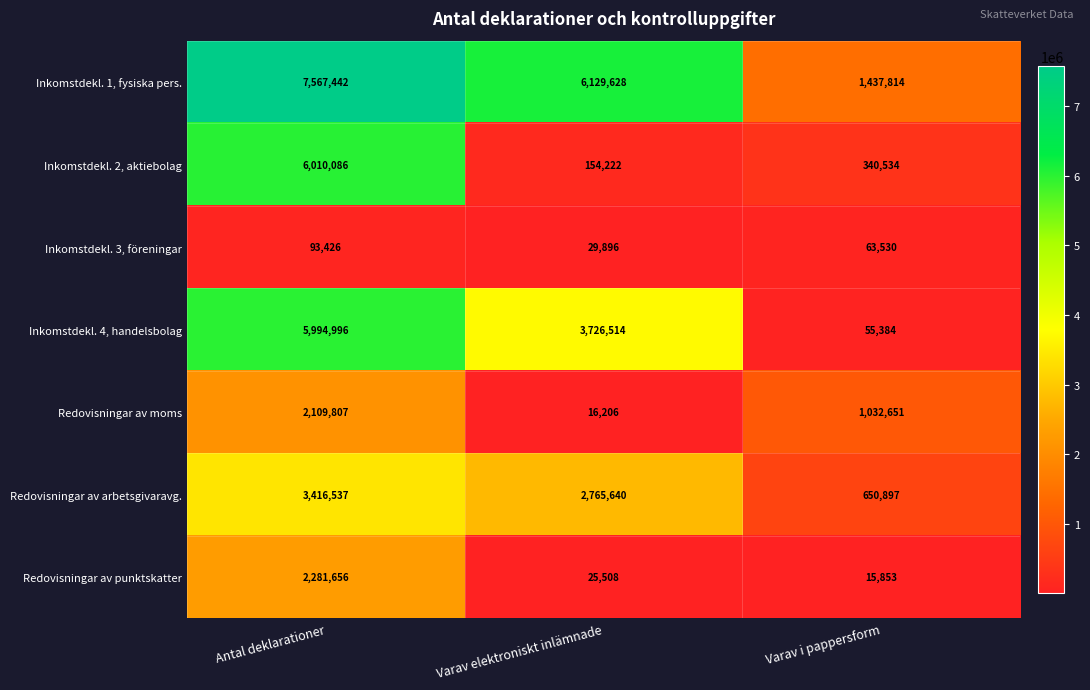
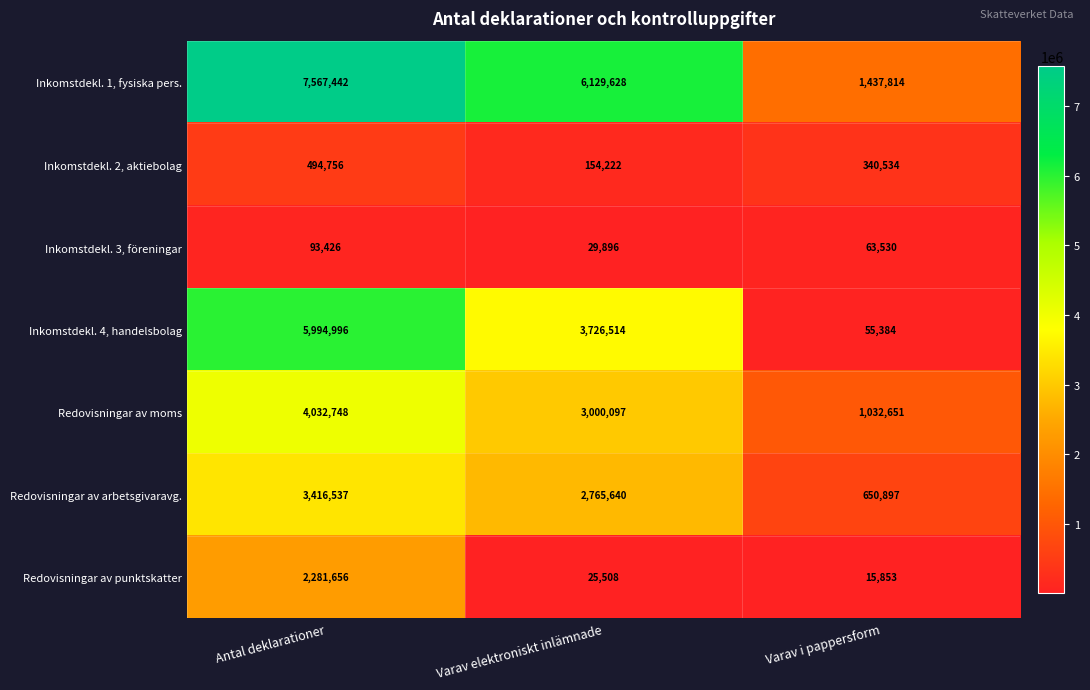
Inkomstdekl. 2, aktiebolag, Antal deklarationer: 6,010,086 -> 494,756
Redovisningar av moms, Antal deklarationer: 2,109,807 -> 4,032,748
Redovisningar av moms, Varav elektroniskt inlämnade: 16,206 -> 3,000,097
